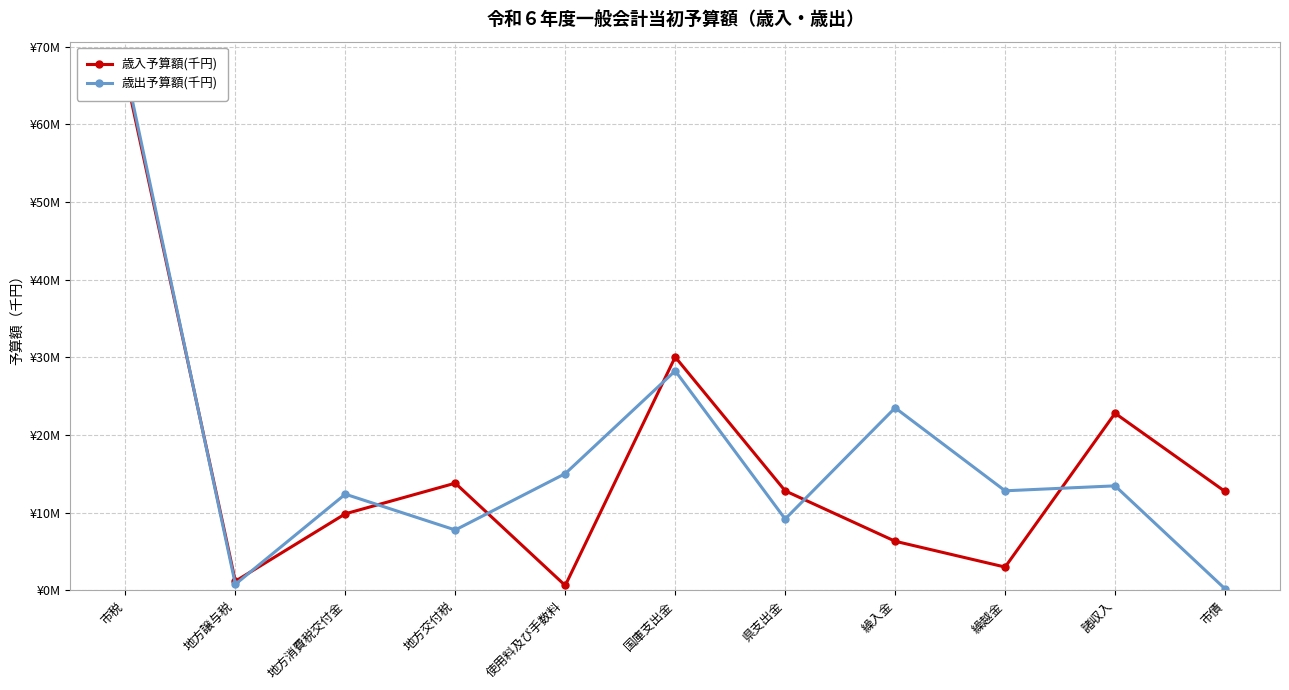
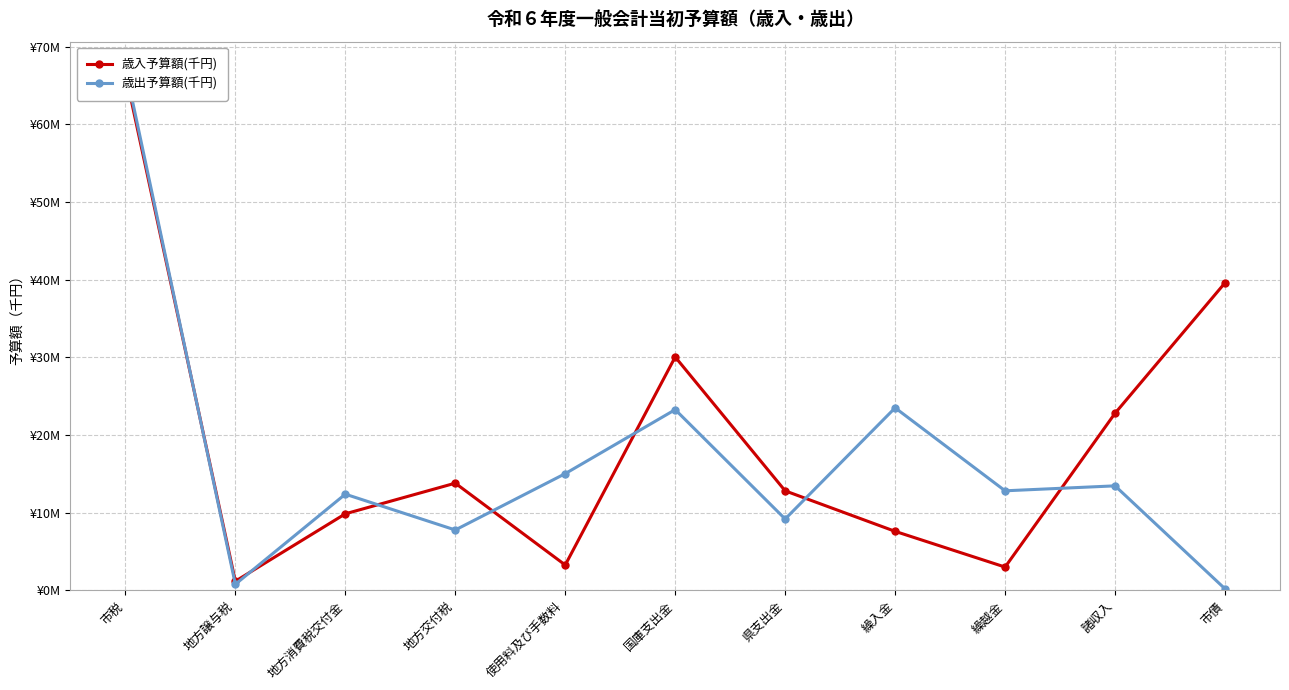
歳入予算額(千円), 使用料及び手数料: ¥1000000 -> ¥3000000
歳出予算額(千円), 国庫支出金: ¥28000000 -> ¥23000000
歳入予算額(千円), 繰入金: ¥6000000 -> ¥8000000
歳入予算額(千円), 市債: ¥13000000 -> ¥40000000
